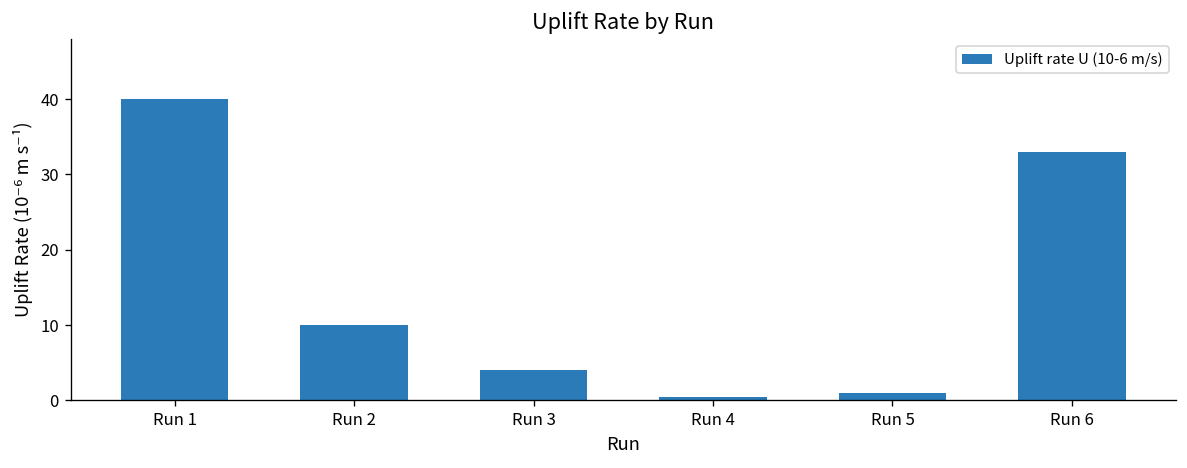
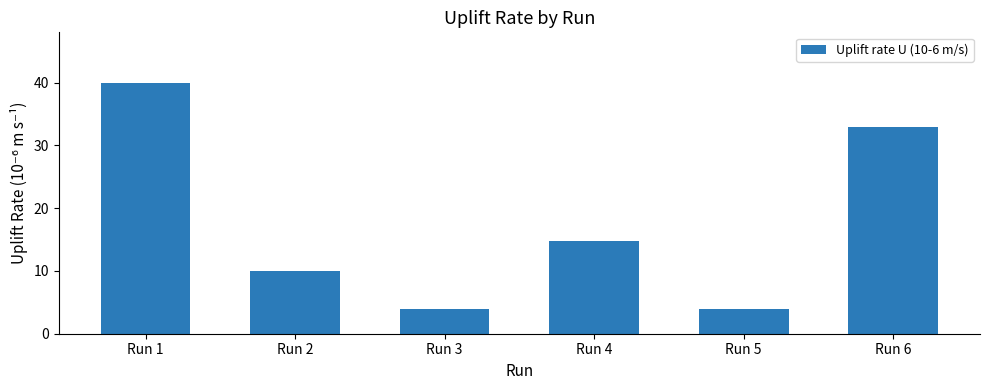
Run 4: 0 -> 15
Run 5: 1 -> 4
